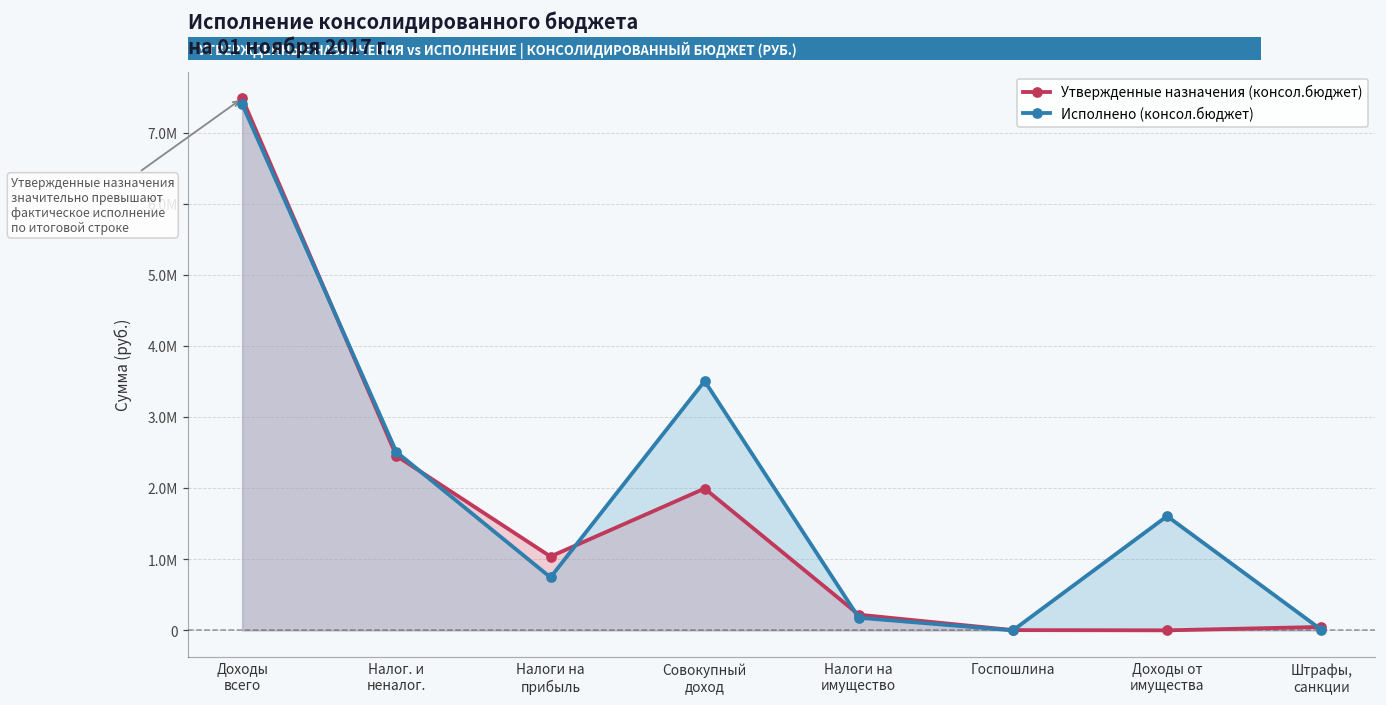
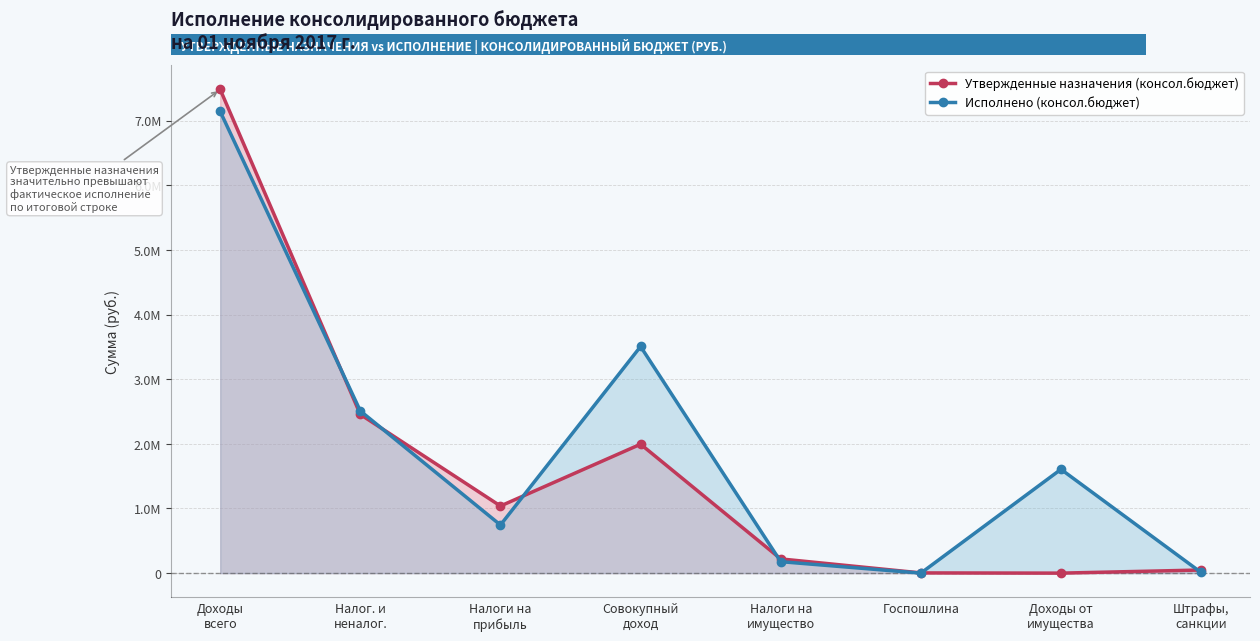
Исполнено (консол.бюджет), Доходы всего: 7400000 -> 7100000
